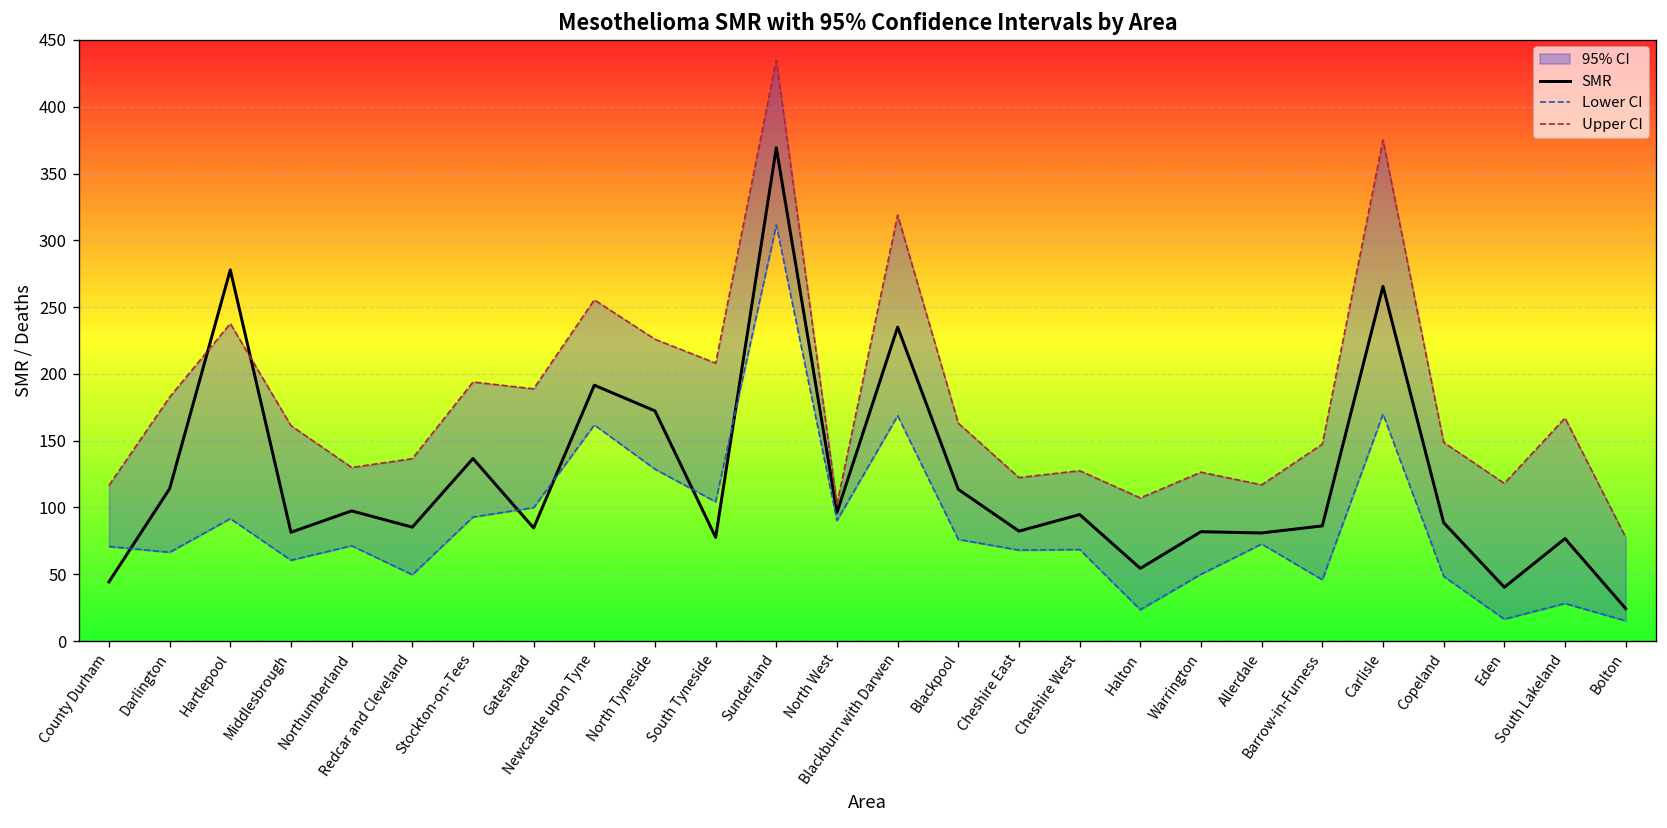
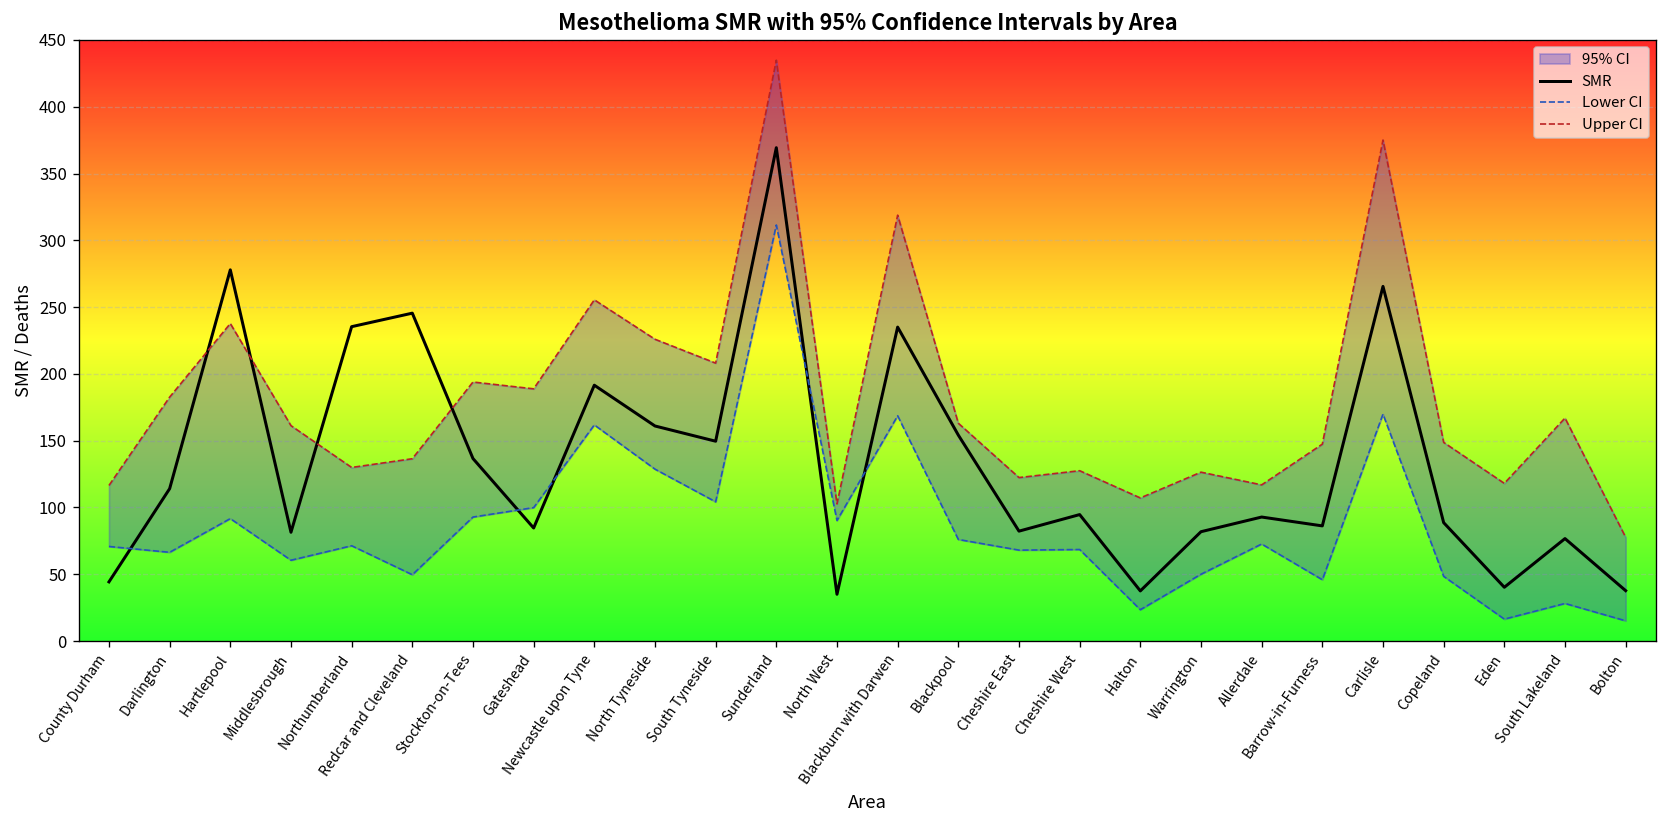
SMR, Northumberland: 97 -> 235
SMR, Redcar and Cleveland: 85 -> 245
SMR, North Tyneside: 172 -> 161
SMR, South Tyneside: 78 -> 150
SMR, North West: 96 -> 35
SMR, Blackpool: 114 -> 154
SMR, Halton: 54 -> 38
SMR, Allerdale: 81 -> 93
SMR, Bolton: 24 -> 38
